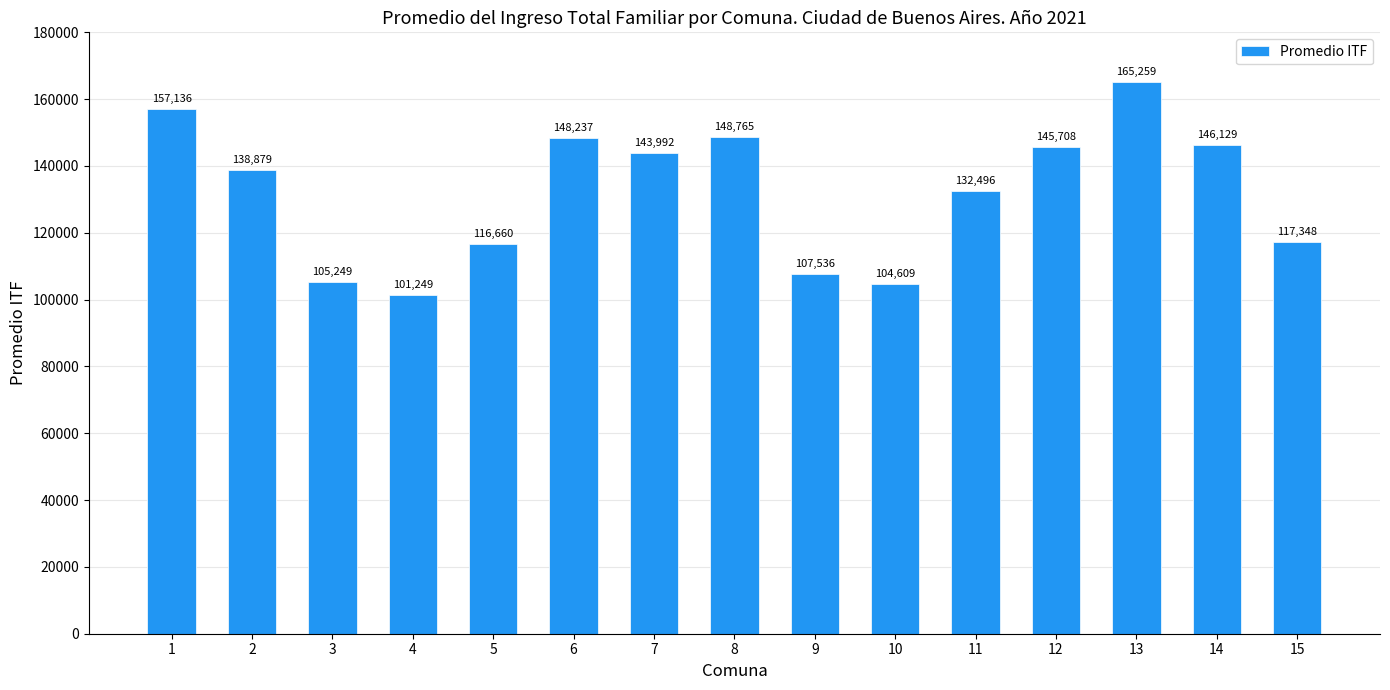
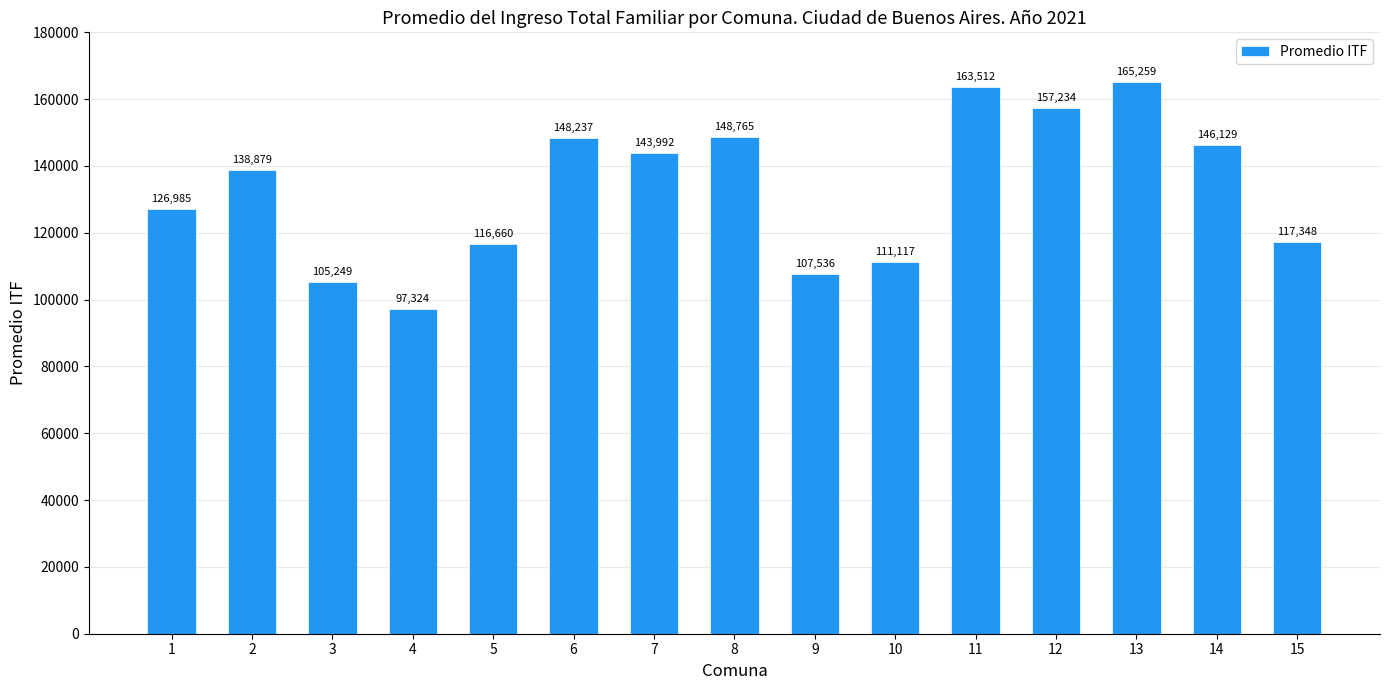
1: 157,136 -> 126,985
4: 101,249 -> 97,324
10: 104,609 -> 111,117
11: 132,496 -> 163,512
12: 145,708 -> 157,234
